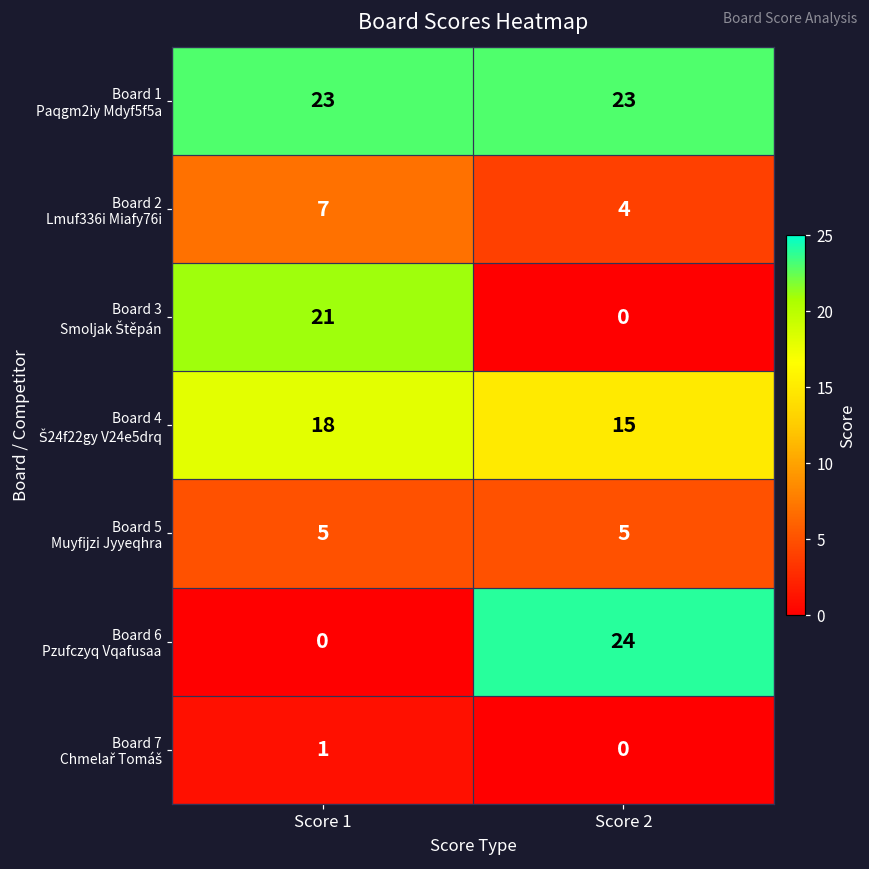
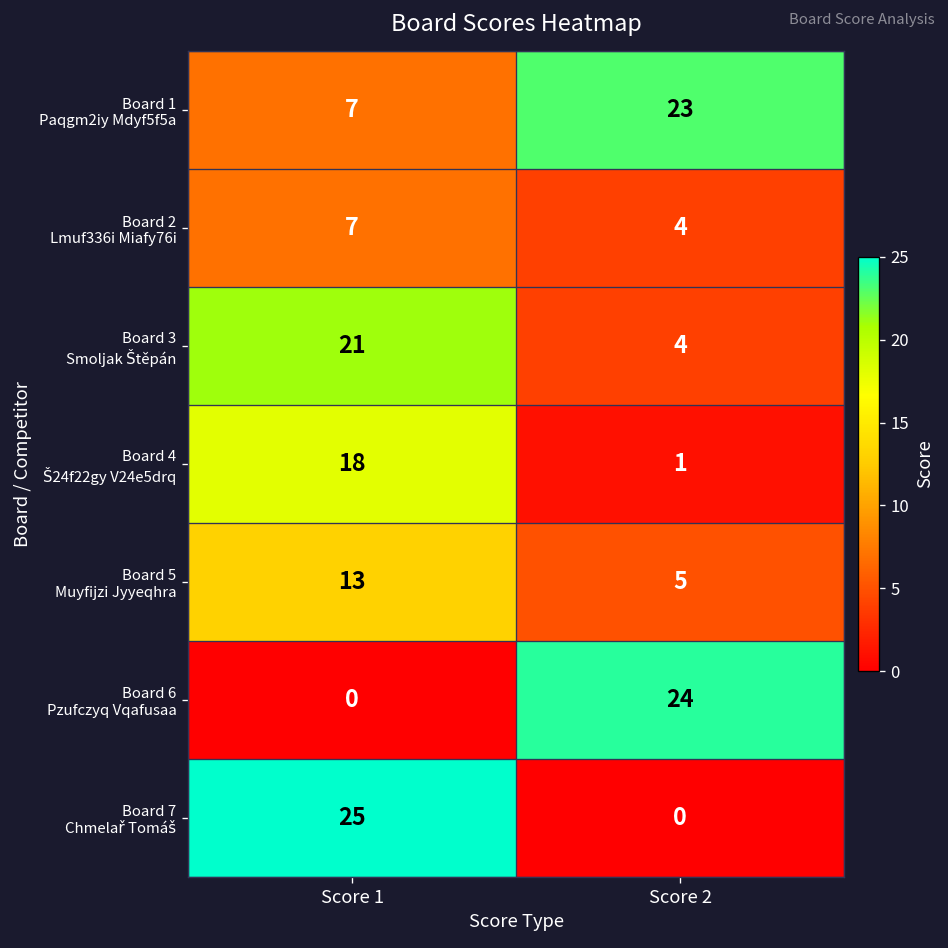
Board 1 Paqgm2iy Mdyf5f5a, Score 1: 23 -> 7
Board 3 Smoljak Štěpán, Score 2: 0 -> 4
Board 4 Š24f22gy V24e5drq, Score 2: 15 -> 1
Board 5 Muyfijzi Jyyeqhra, Score 1: 5 -> 13
Board 7 Chmelař Tomáš, Score 1: 1 -> 25
